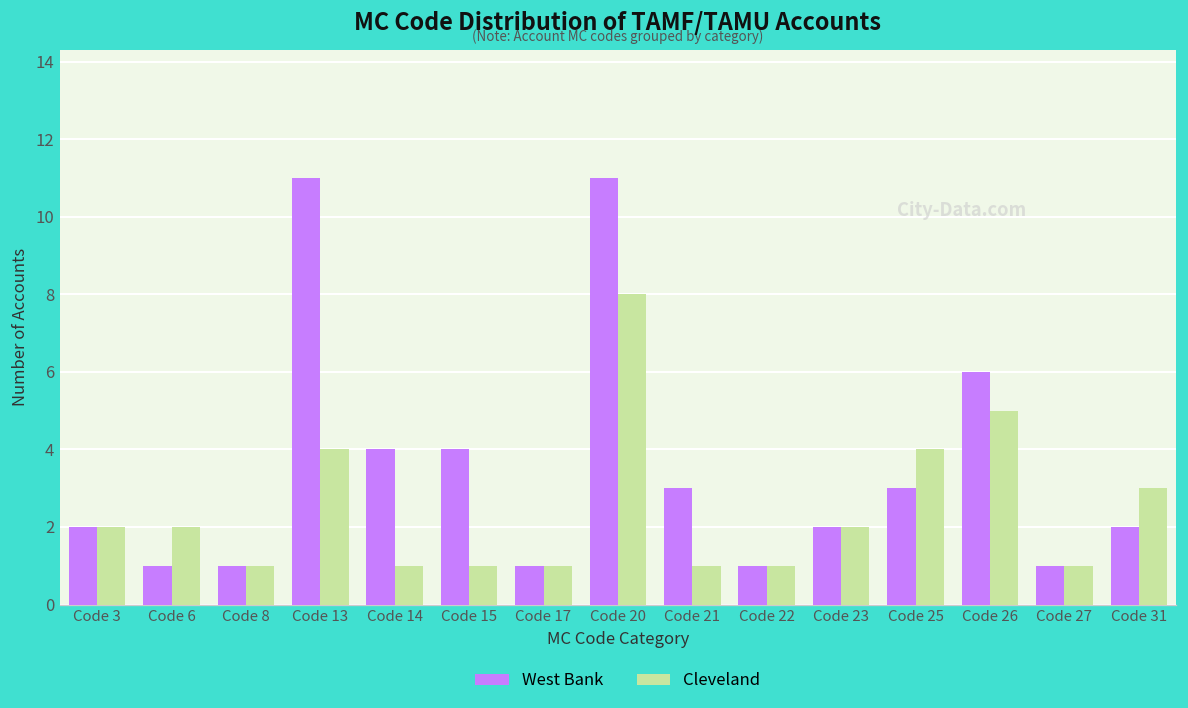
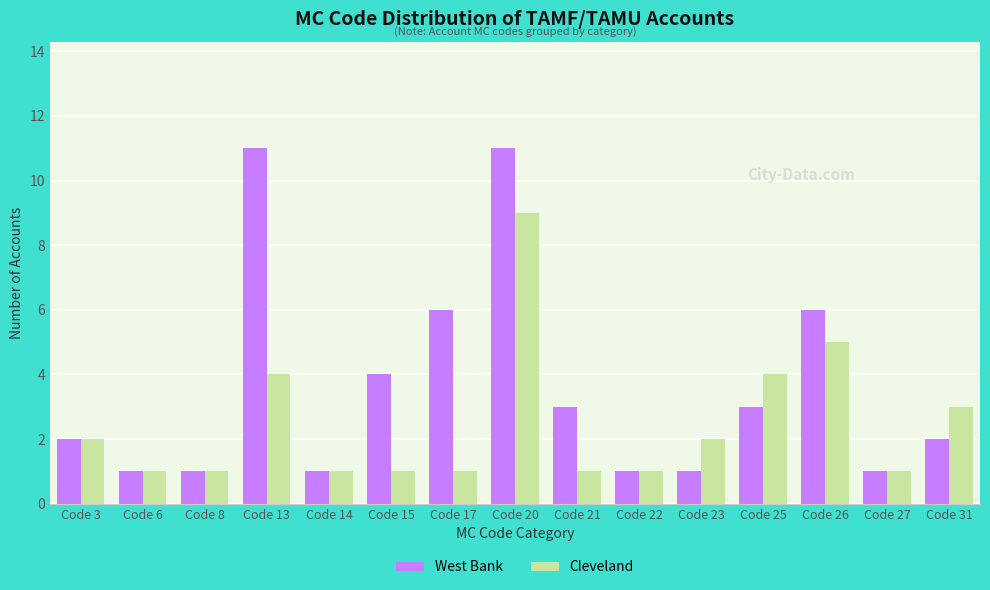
Cleveland, Code 6: 2 -> 1
West Bank, Code 14: 4 -> 1
West Bank, Code 17: 1 -> 6
Cleveland, Code 20: 8 -> 9
West Bank, Code 23: 2 -> 1
